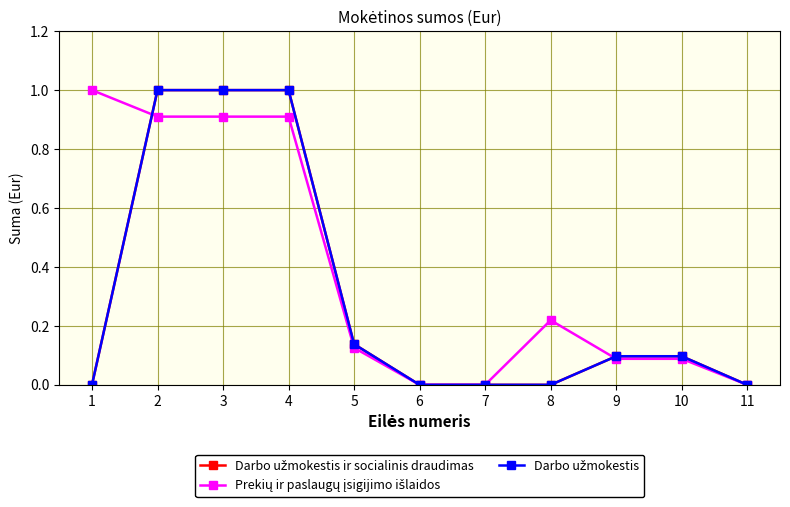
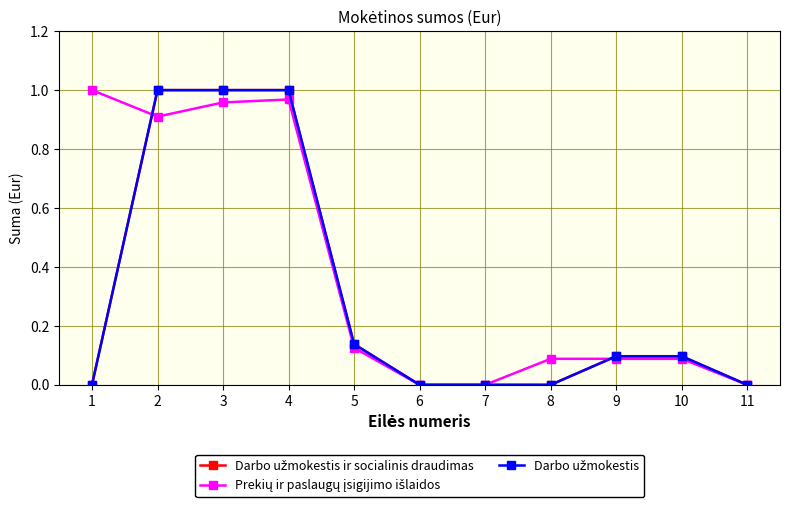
Prekių ir paslaugų įsigijimo išlaidos, 3: 0.91 -> 0.96
Prekių ir paslaugų įsigijimo išlaidos, 4: 0.91 -> 0.97
Prekių ir paslaugų įsigijimo išlaidos, 8: 0.22 -> 0.09
